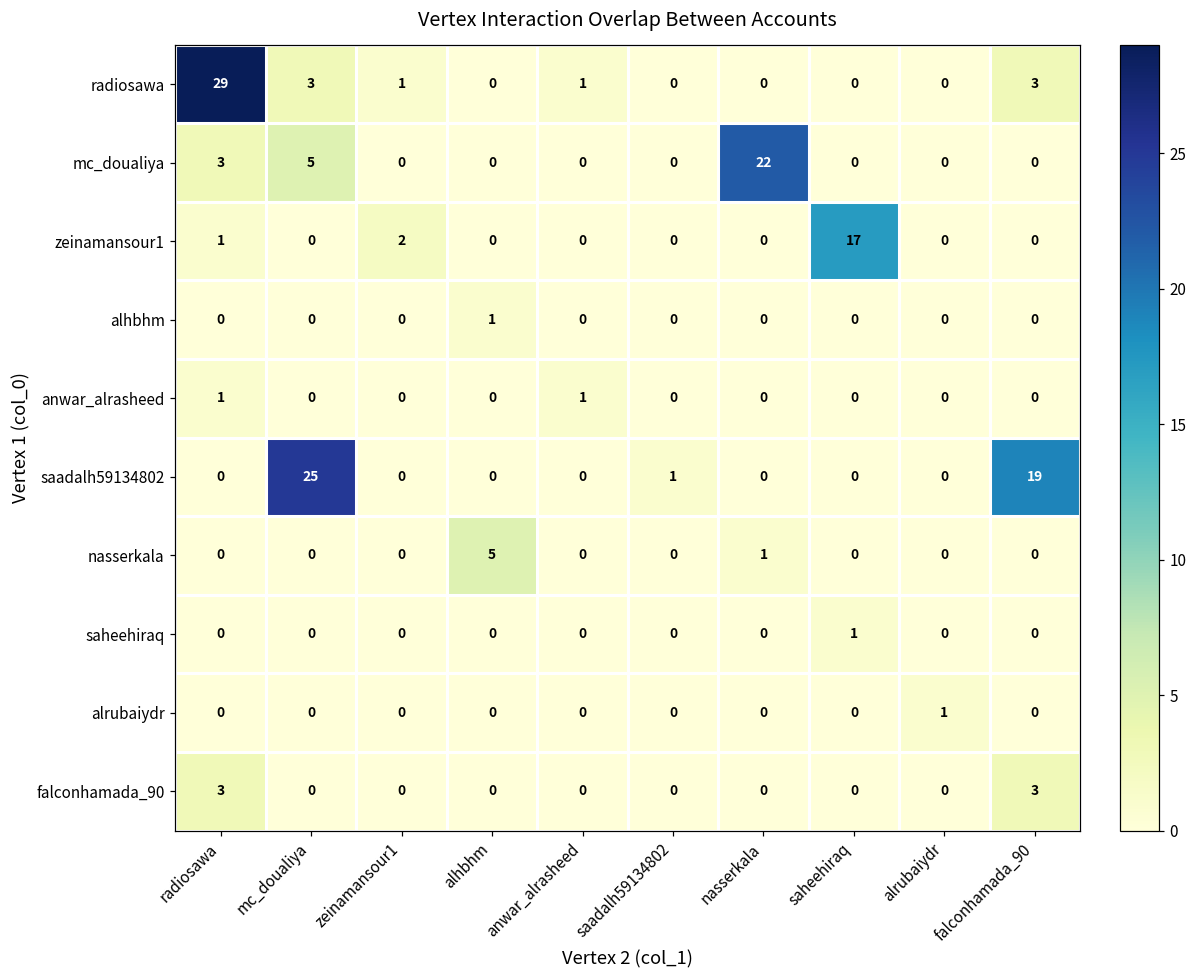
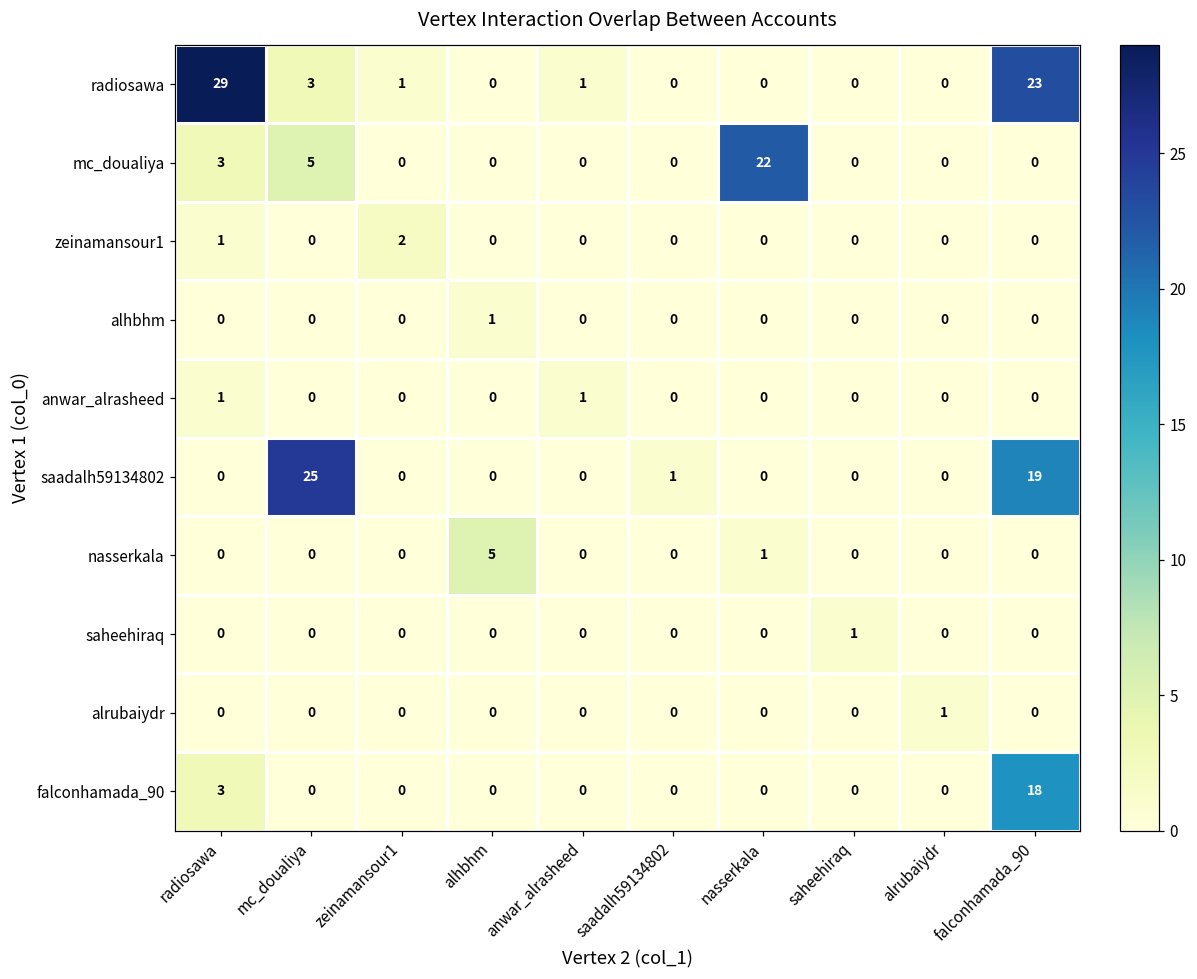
radiosawa, falconhamada_90: 3 -> 23
zeinamansour1, saheehiraq: 17 -> 0
falconhamada_90, falconhamada_90: 3 -> 18
